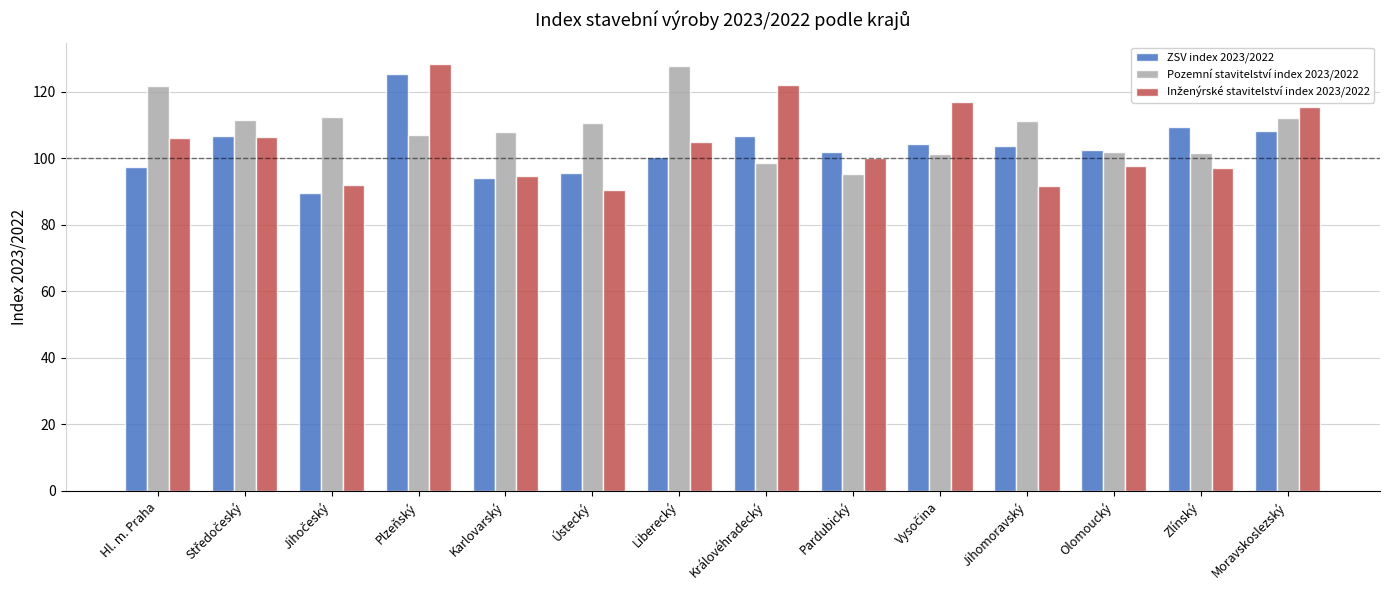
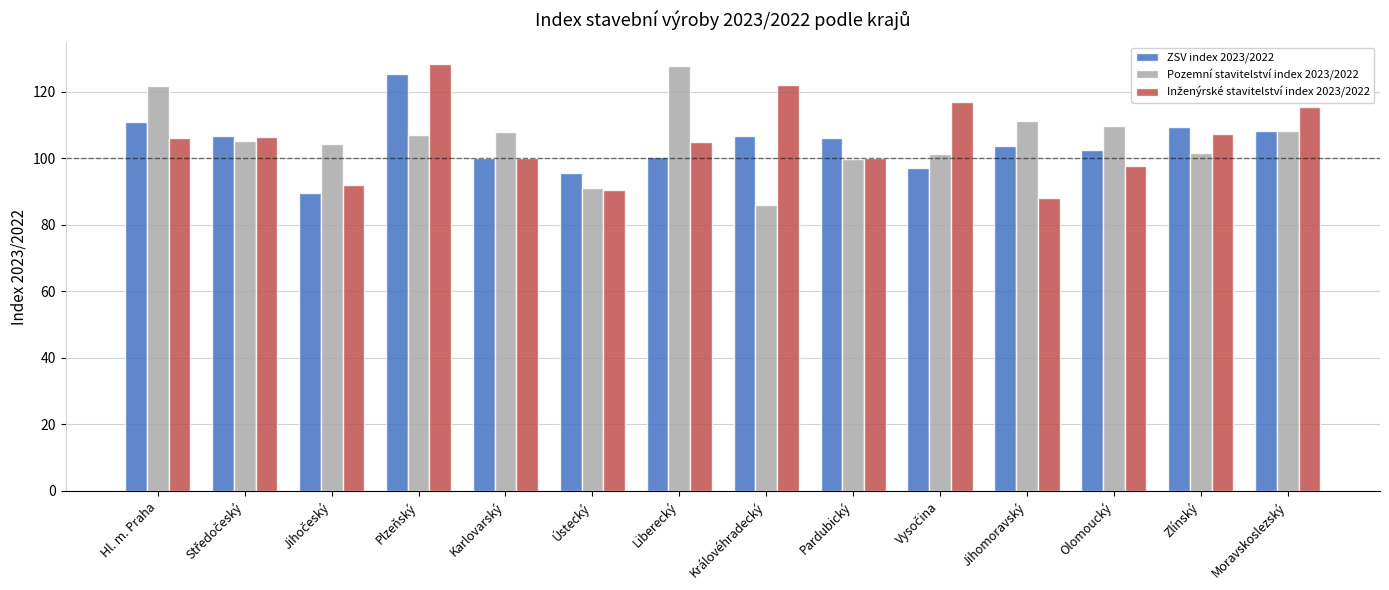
ZSV index 2023/2022, Hl. m. Praha: 97 -> 111
Pozemní stavitelství index 2023/2022, Středočeský: 112 -> 105
Pozemní stavitelství index 2023/2022, Jihočeský: 113 -> 104
ZSV index 2023/2022, Karlovarský: 94 -> 100
Inženýrské stavitelství index 2023/2022, Karlovarský: 95 -> 100
Pozemní stavitelství index 2023/2022, Ústecký: 111 -> 91
Pozemní stavitelství index 2023/2022, Královéhradecký: 99 -> 86
ZSV index 2023/2022, Pardubický: 102 -> 106
Pozemní stavitelství index 2023/2022, Pardubický: 95 -> 100
ZSV index 2023/2022, Vysočina: 104 -> 97
Inženýrské stavitelství index 2023/2022, Jihomoravský: 92 -> 88
Pozemní stavitelství index 2023/2022, Olomoucký: 102 -> 110
Inženýrské stavitelství index 2023/2022, Zlínský: 97 -> 107
Pozemní stavitelství index 2023/2022, Moravskoslezský: 112 -> 108
